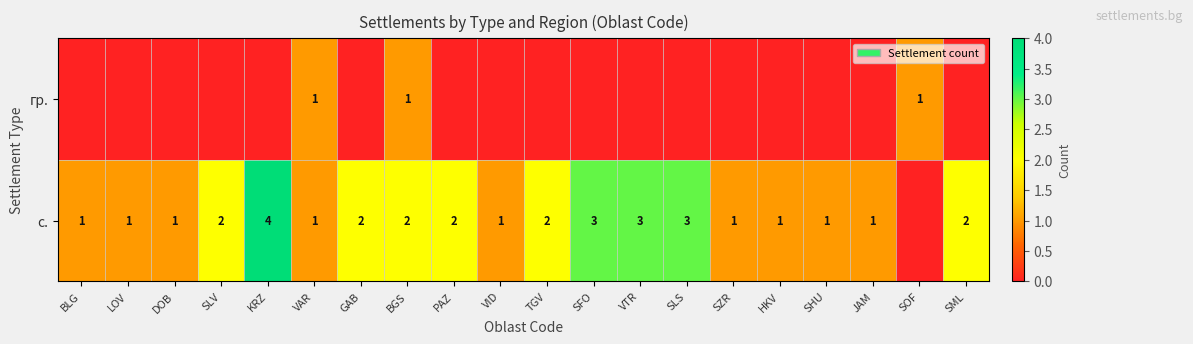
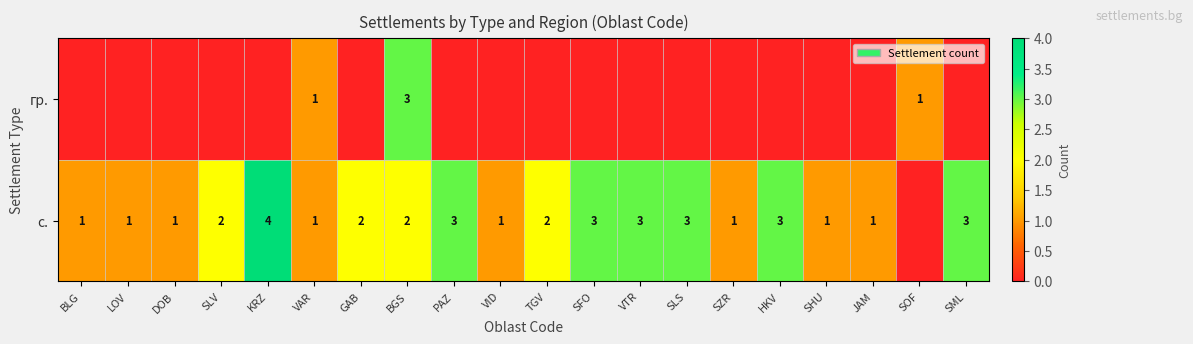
гр., BGS: 1 -> 3
с., PAZ: 2 -> 3
с., HKV: 1 -> 3
с., SML: 2 -> 3
